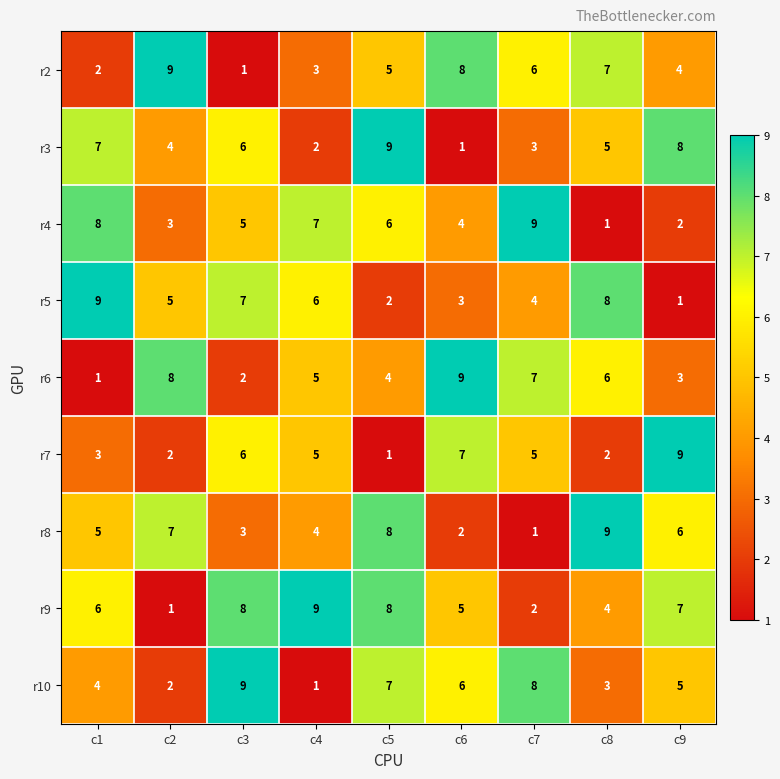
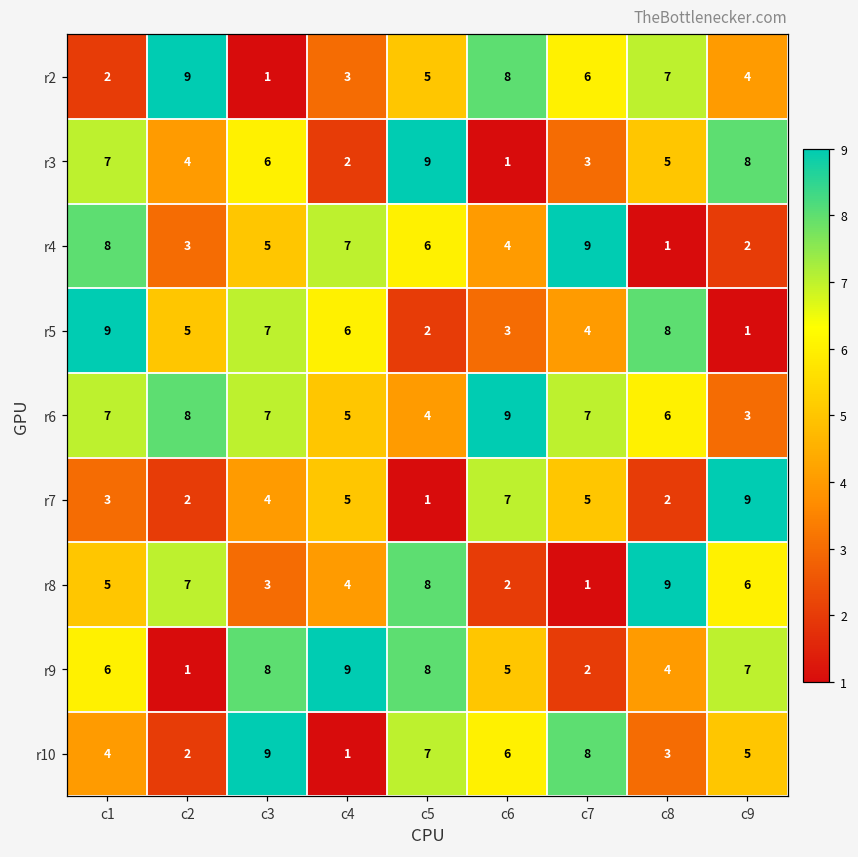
r6, c1: 1 -> 7
r6, c3: 2 -> 7
r7, c3: 6 -> 4
